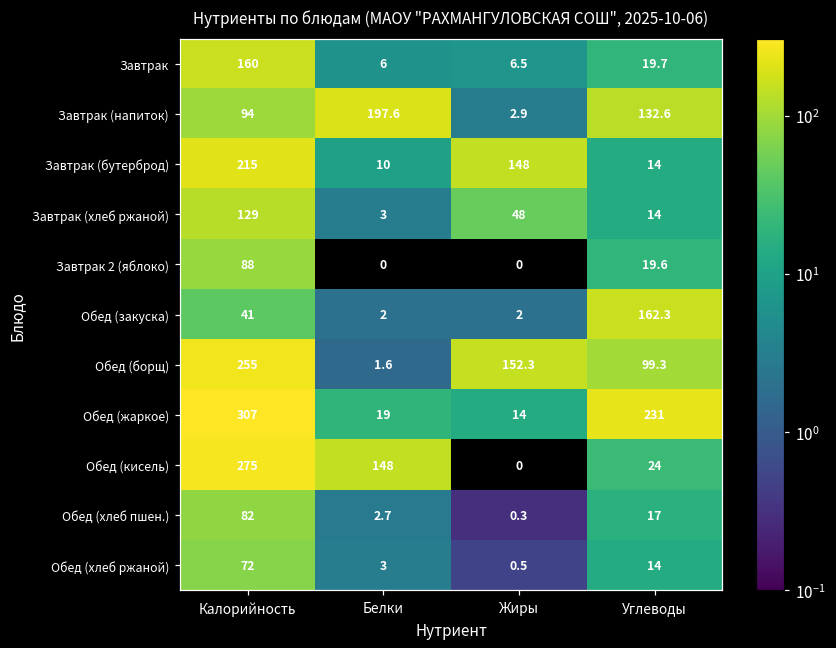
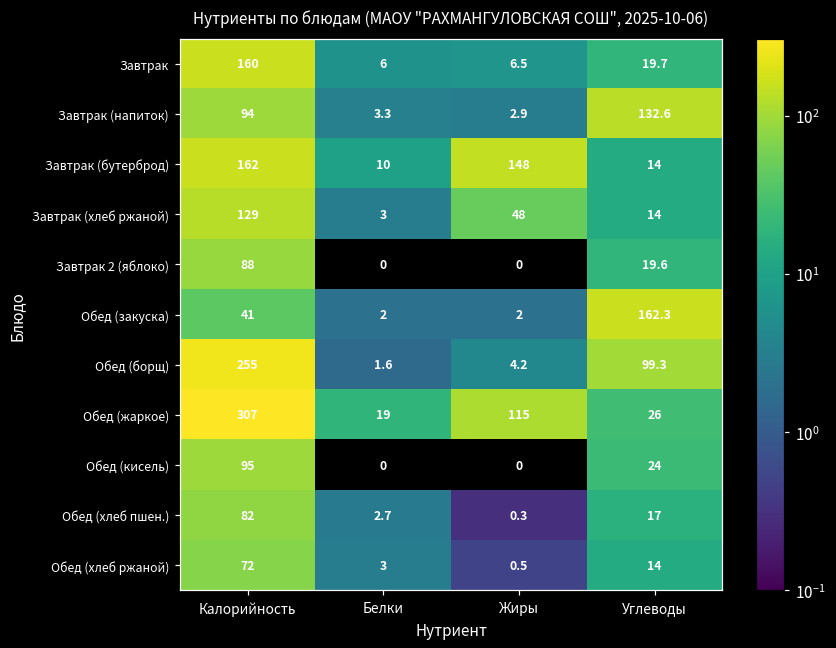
Завтрак (напиток), Белки: 197.6 -> 3.3
Завтрак (бутерброд), Калорийность: 215 -> 162
Обед (борщ), Жиры: 152.3 -> 4.2
Обед (жаркое), Жиры: 14 -> 115
Обед (жаркое), Углеводы: 231 -> 26
Обед (кисель), Калорийность: 275 -> 95
Обед (кисель), Белки: 148 -> 0
